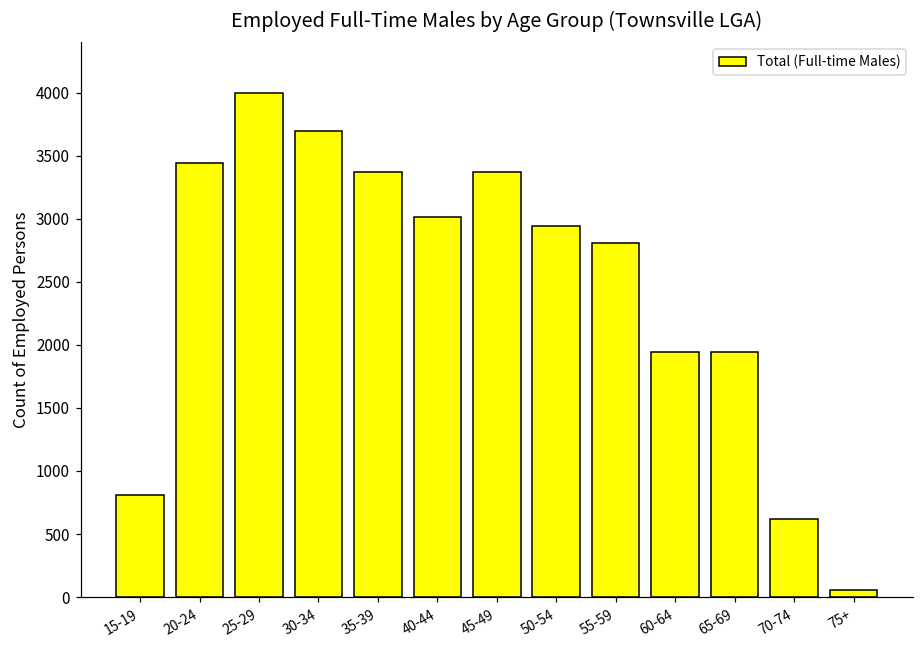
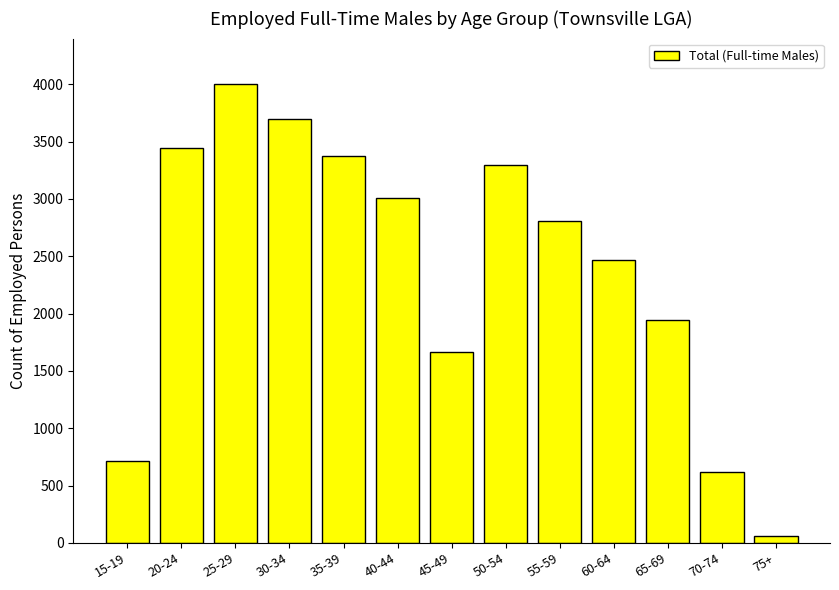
15-19: 810 -> 710
45-49: 3370 -> 1670
50-54: 2950 -> 3290
60-64: 1950 -> 2460
